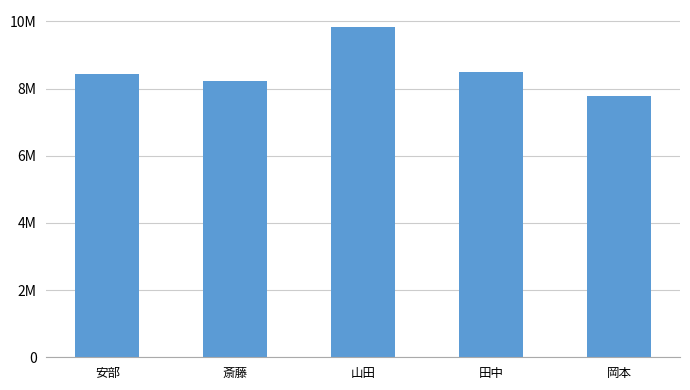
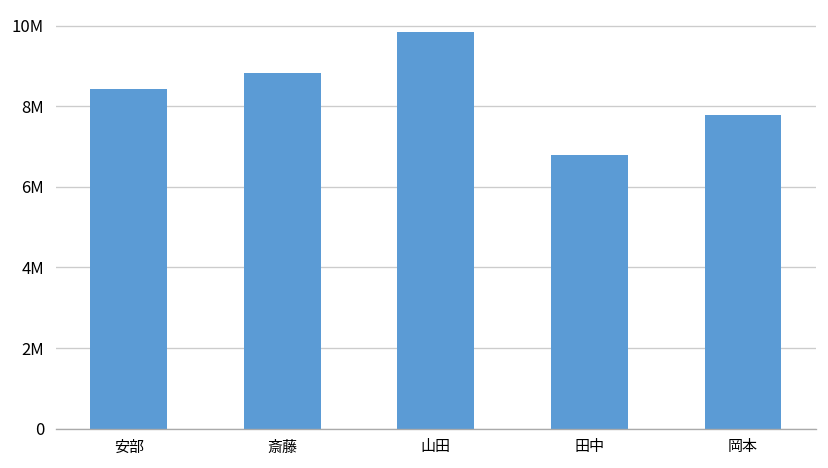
斎藤: 8200000 -> 8800000
田中: 8500000 -> 6800000
